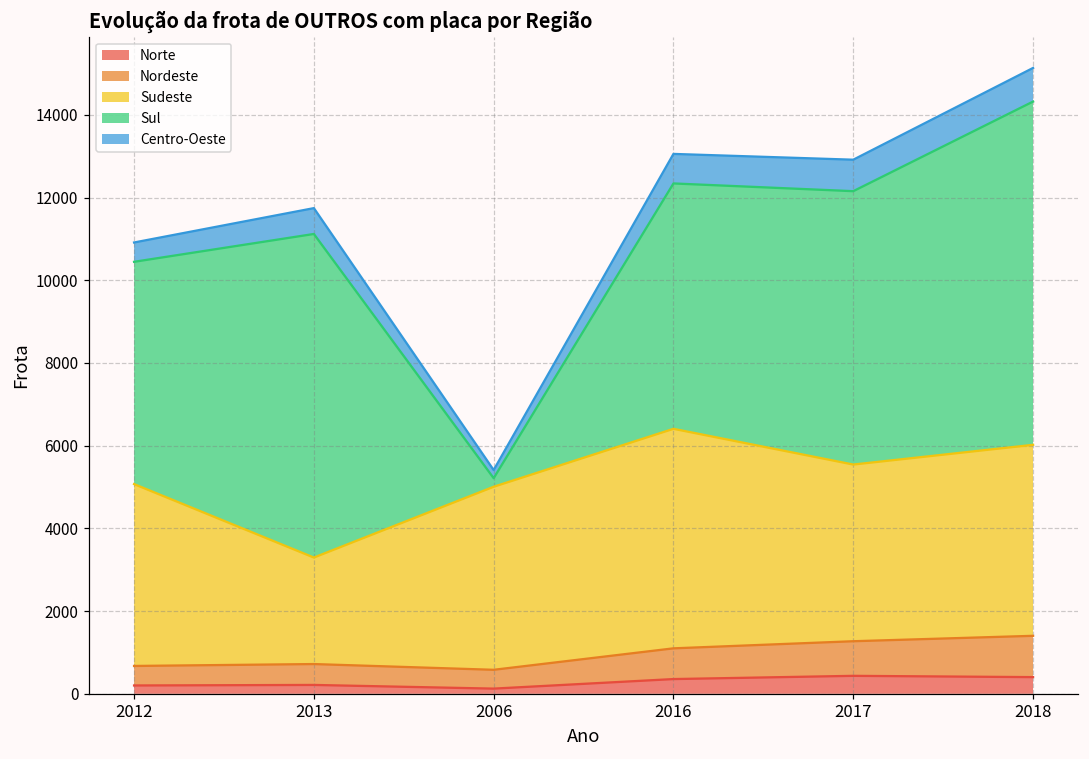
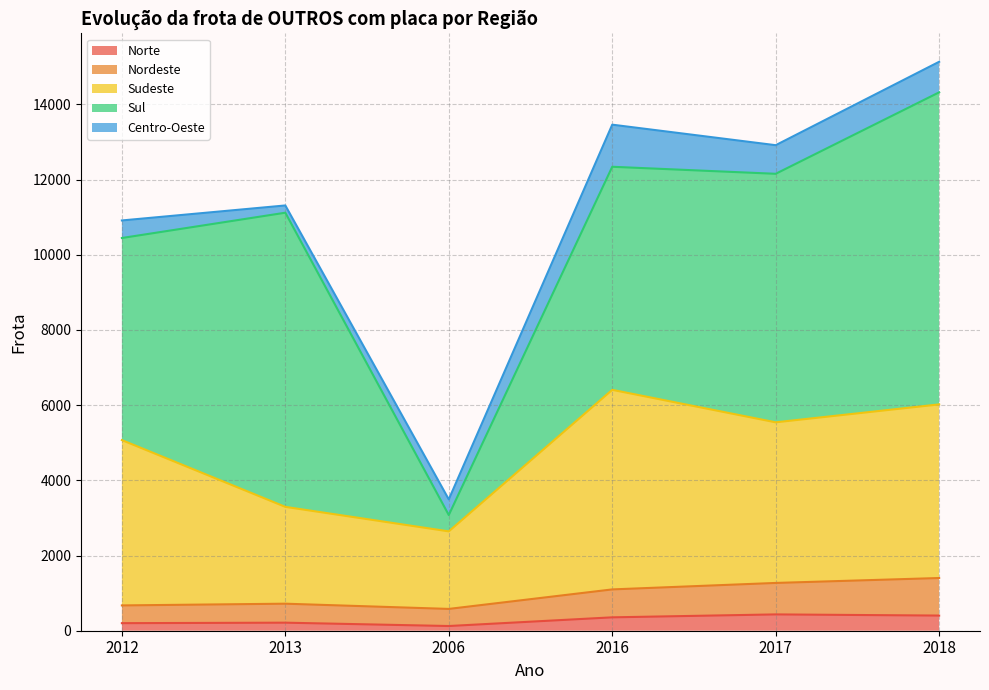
Centro-Oeste, 2013: 600 -> 200
Sudeste, 2006: 4400 -> 2100
Sul, 2006: 200 -> 400
Centro-Oeste, 2006: 200 -> 400
Centro-Oeste, 2016: 700 -> 1100
